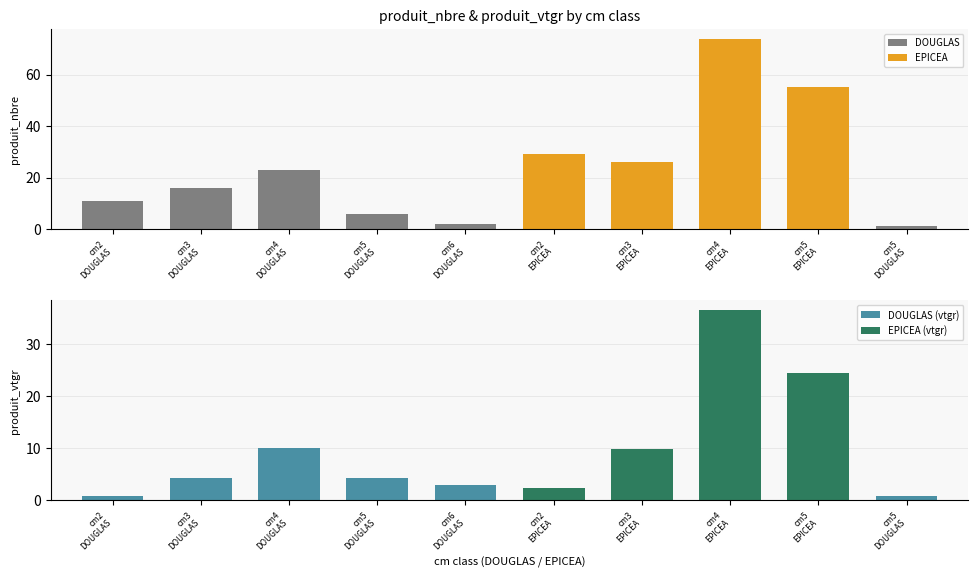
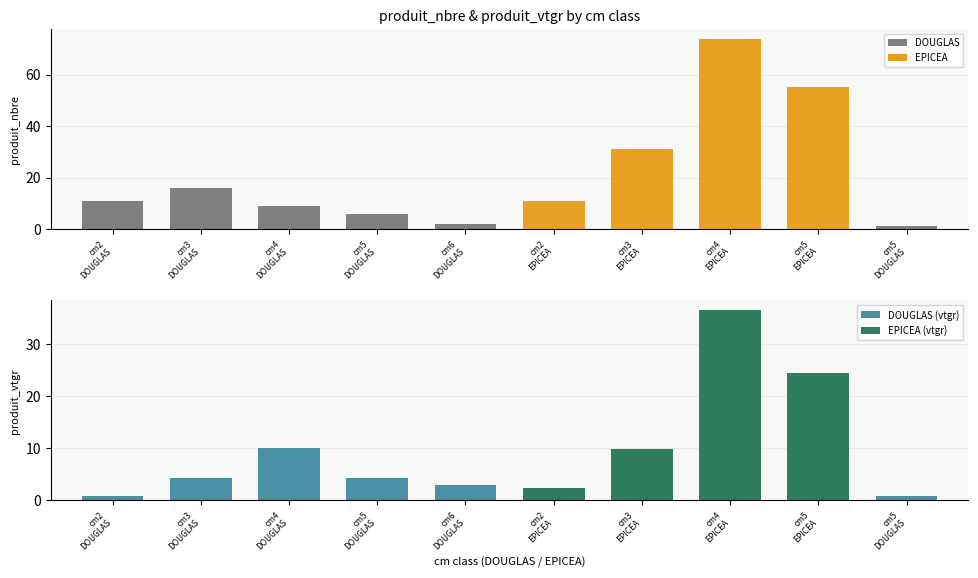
produit_nbre & produit_vtgr by cm class, cm4 DOUGLAS: 23 -> 9
produit_nbre & produit_vtgr by cm class, cm2 EPICEA: 29 -> 11
produit_nbre & produit_vtgr by cm class, cm3 EPICEA: 26 -> 31
